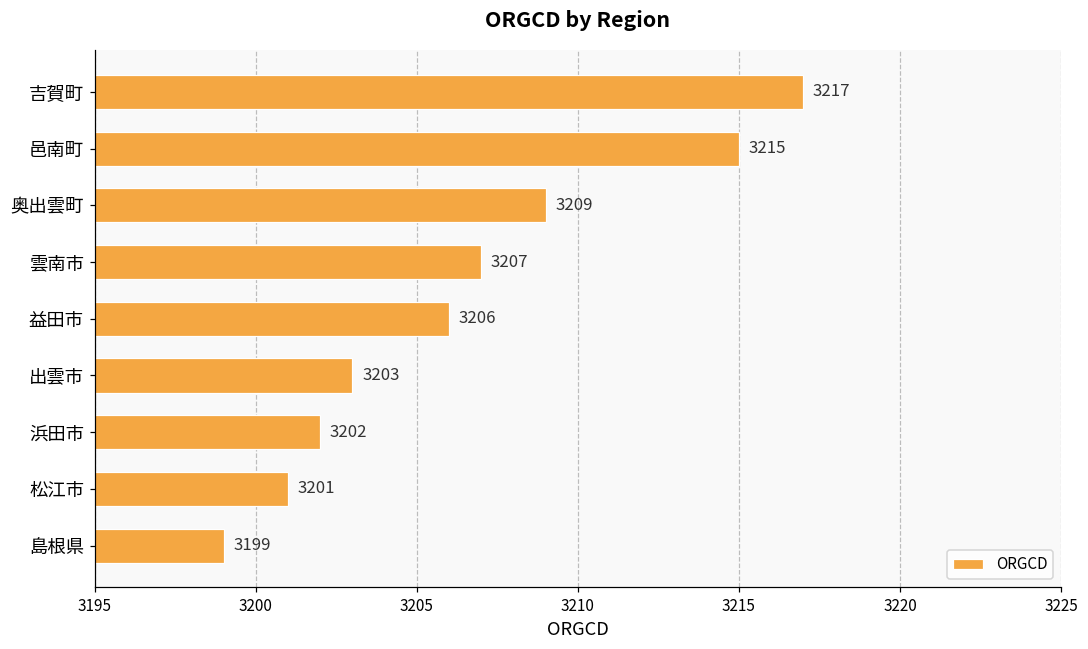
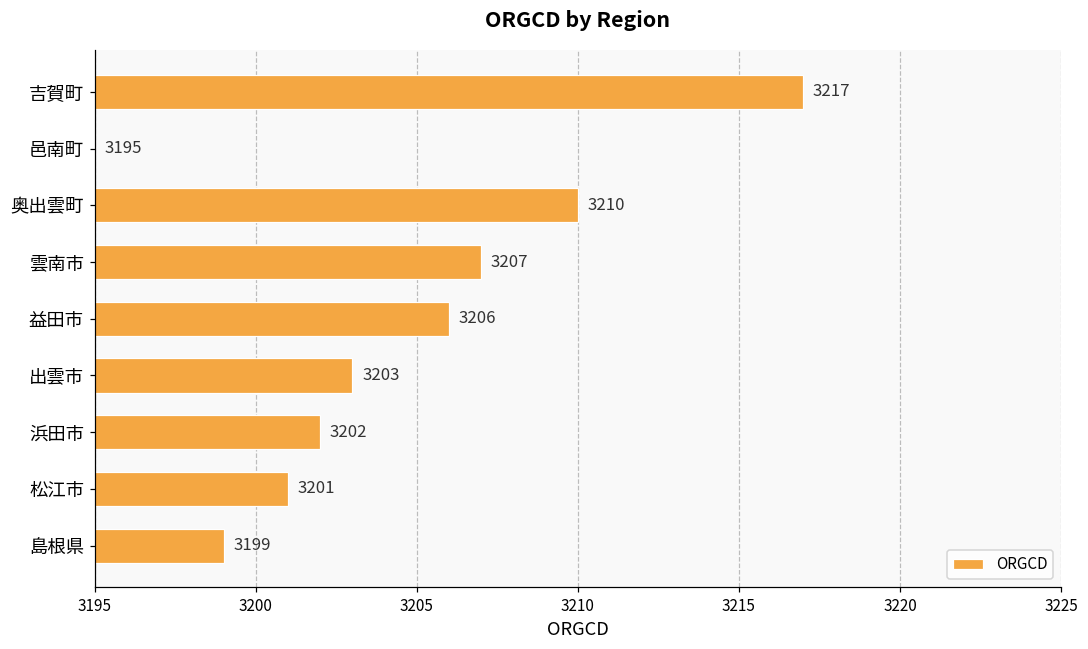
邑南町: 3215 -> 3195
奥出雲町: 3209 -> 3210
